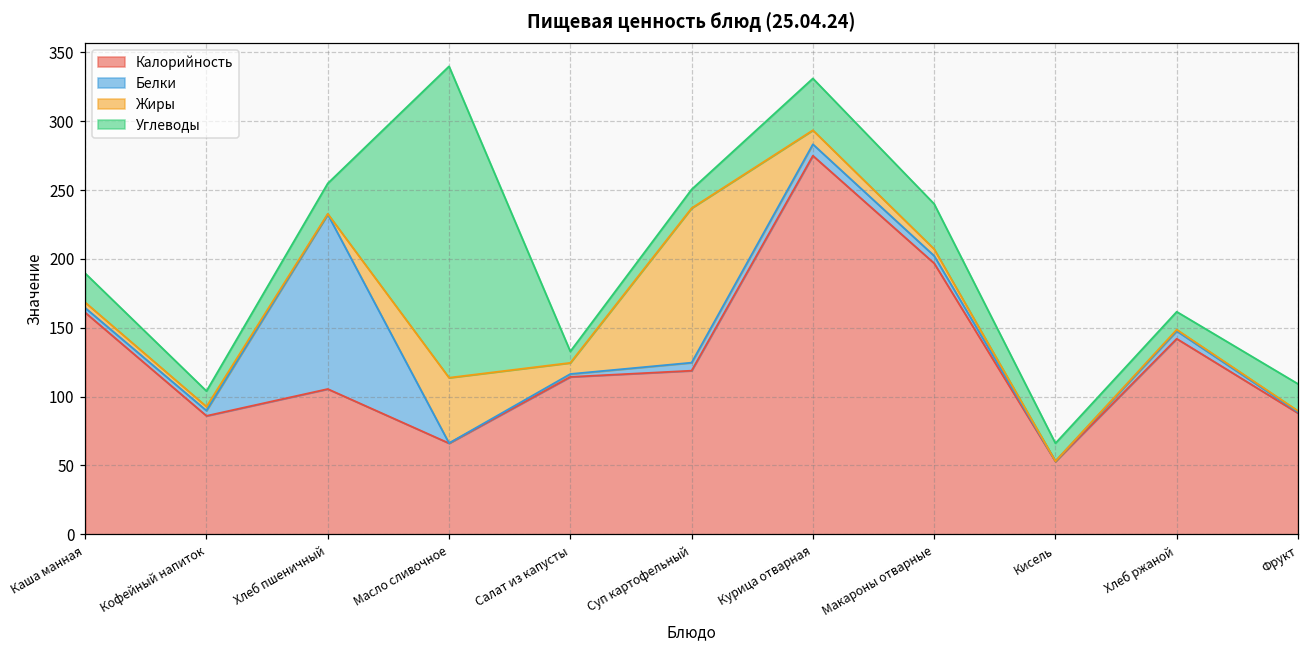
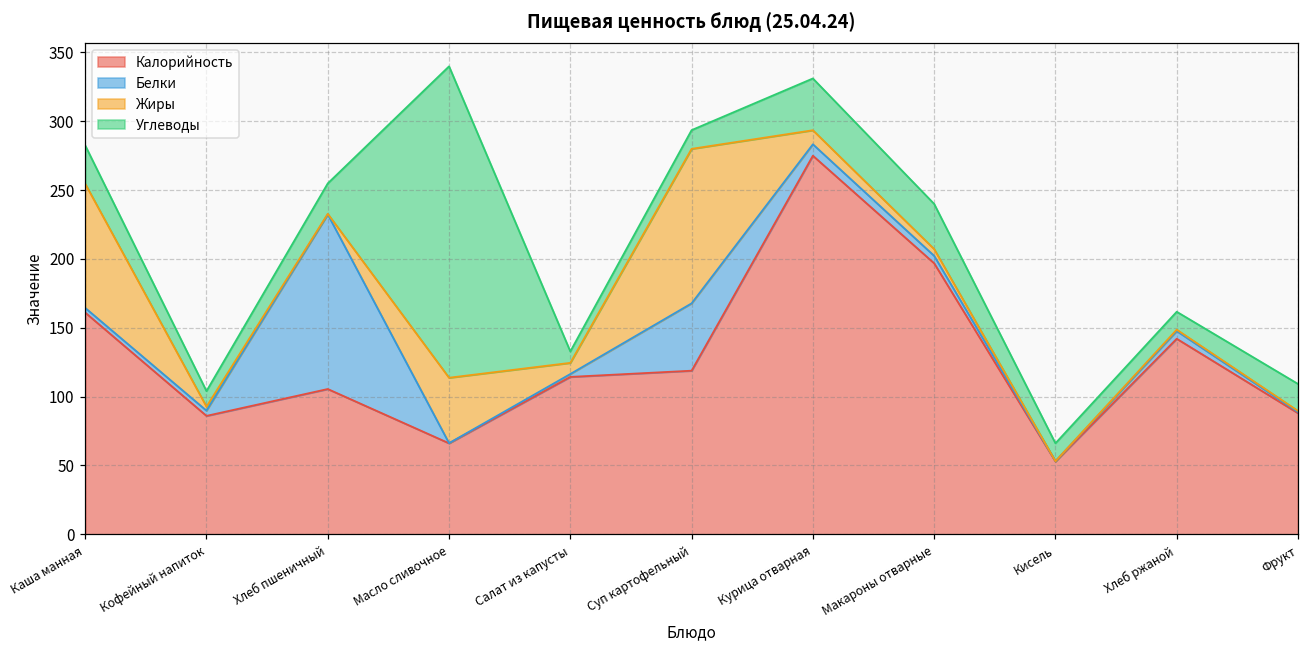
Жиры, Каша манная: 4 -> 90
Углеводы, Каша манная: 21 -> 28
Белки, Суп картофельный: 6 -> 49
